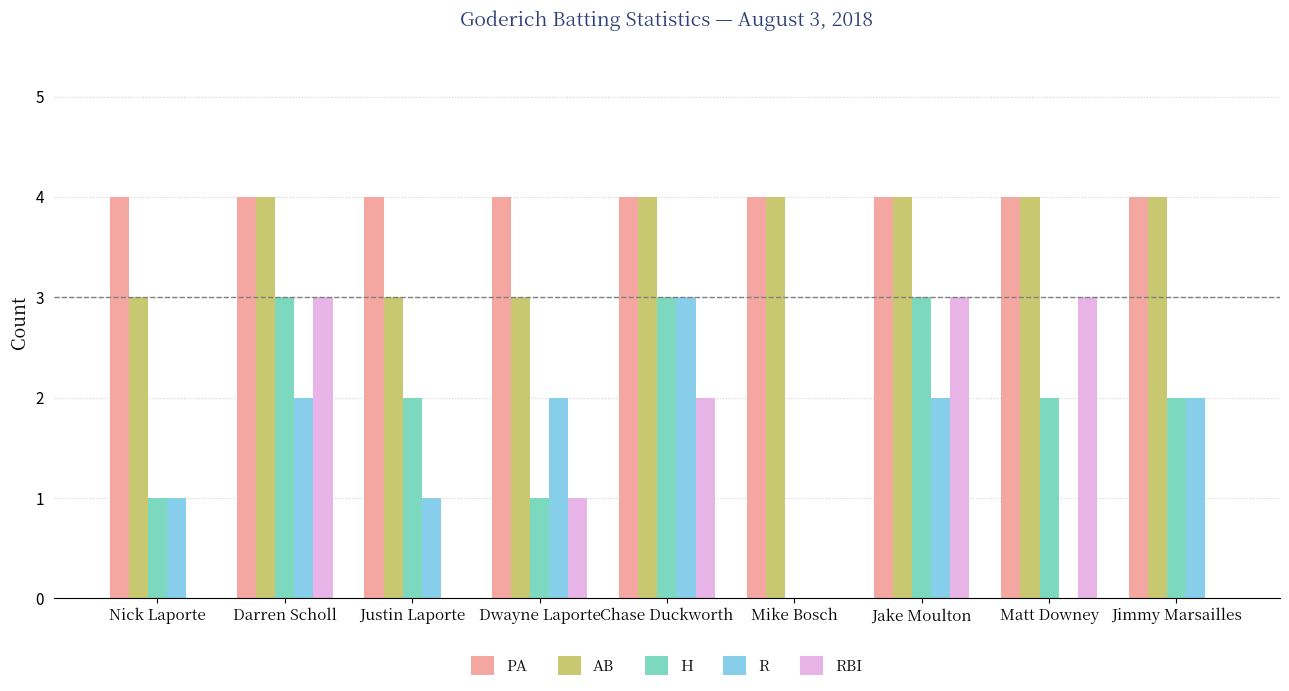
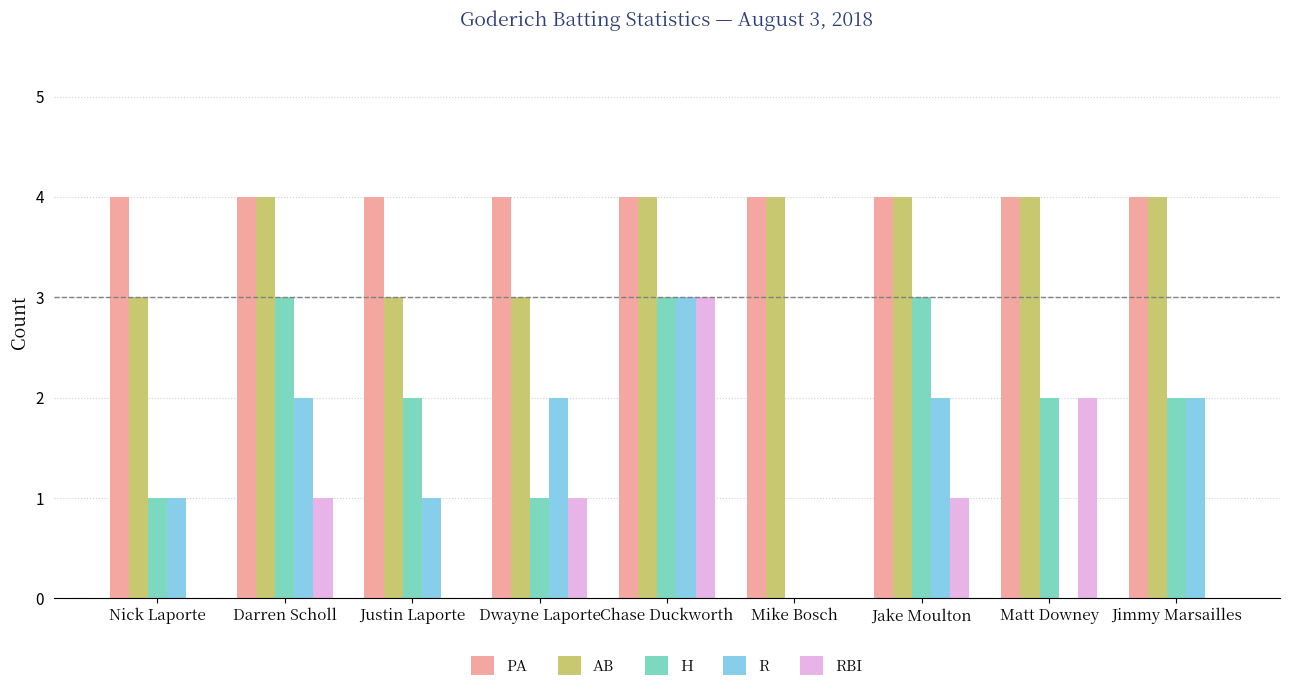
RBI, Darren Scholl: 3 -> 1
RBI, Chase Duckworth: 2 -> 3
RBI, Jake Moulton: 3 -> 1
RBI, Matt Downey: 3 -> 2
